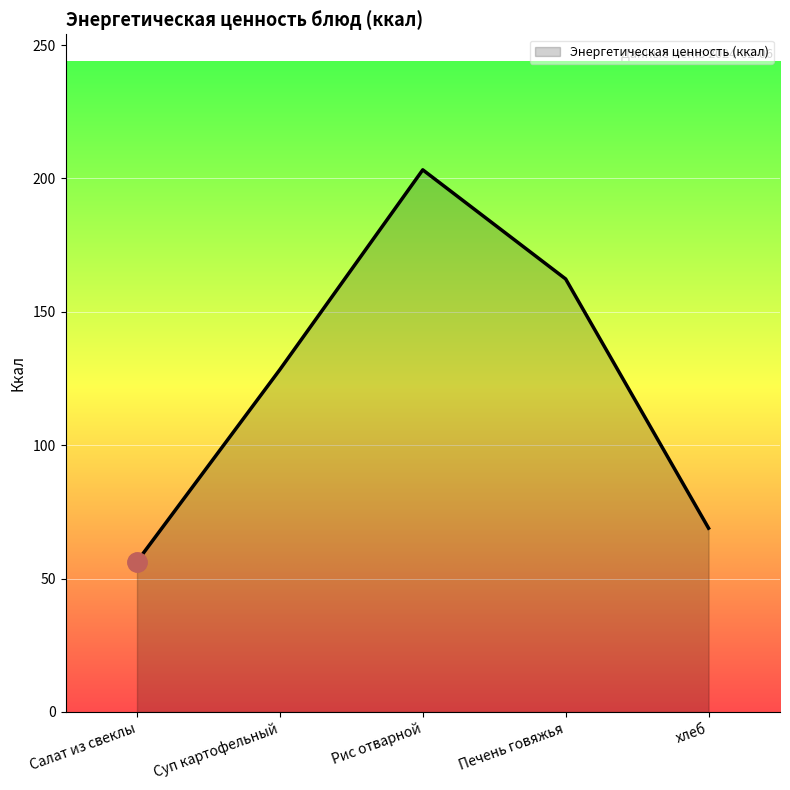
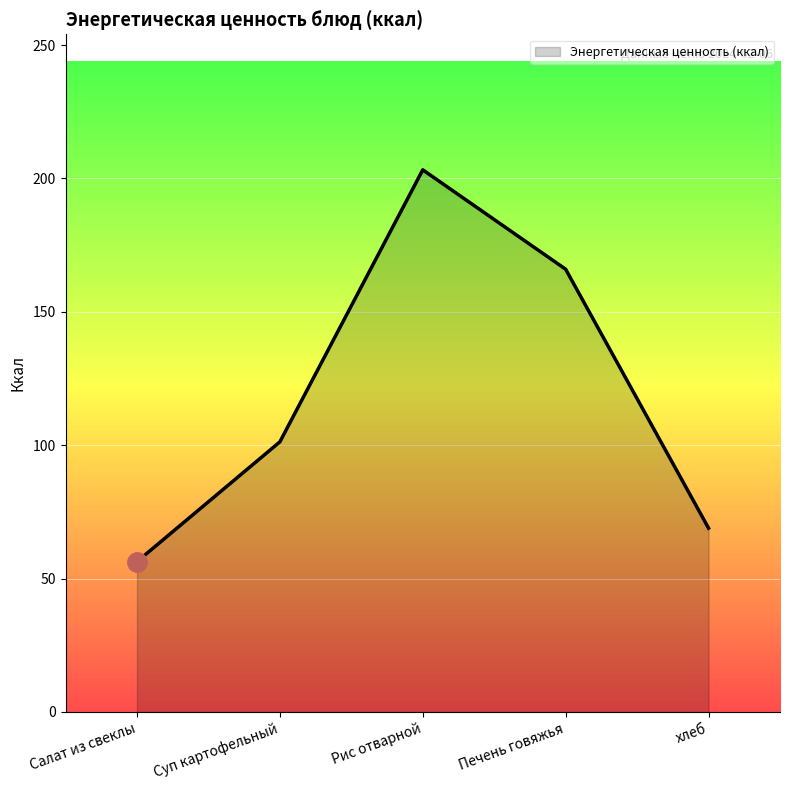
Энергетическая ценность (ккал), Суп картофельный: 128 -> 101
Энергетическая ценность (ккал), Печень говяжья: 162 -> 166
